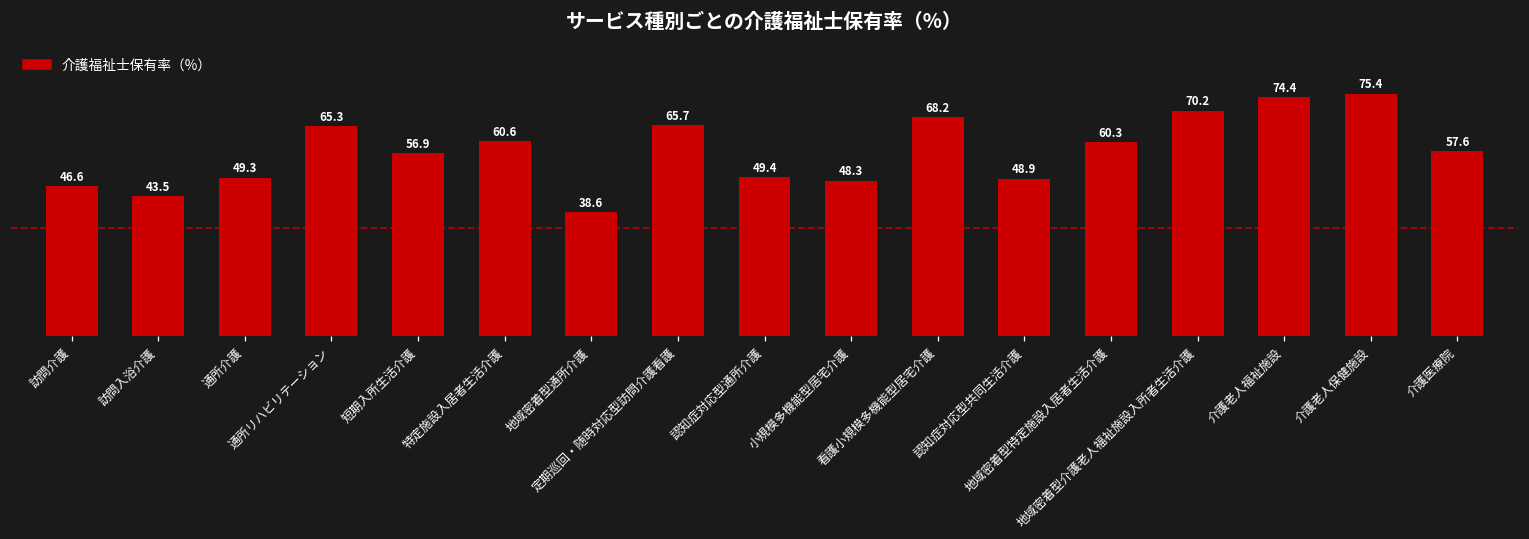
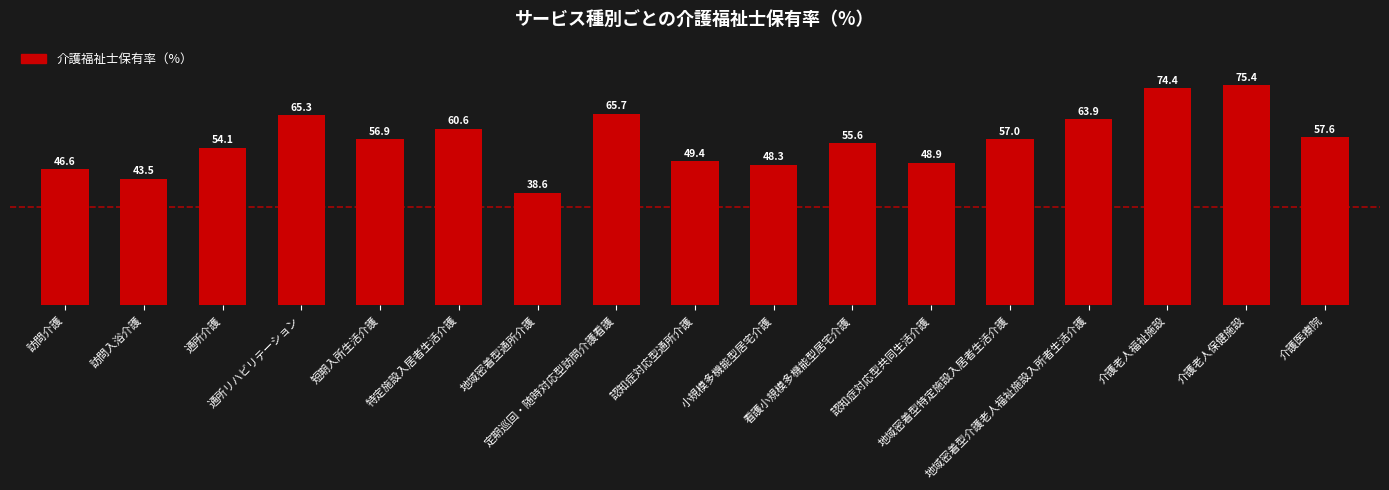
通所介護: 49.3 -> 54.1
看護小規模多機能型居宅介護: 68.2 -> 55.6
地域密着型特定施設入居者生活介護: 60.3 -> 57.0
地域密着型介護老人福祉施設入所者生活介護: 70.2 -> 63.9
